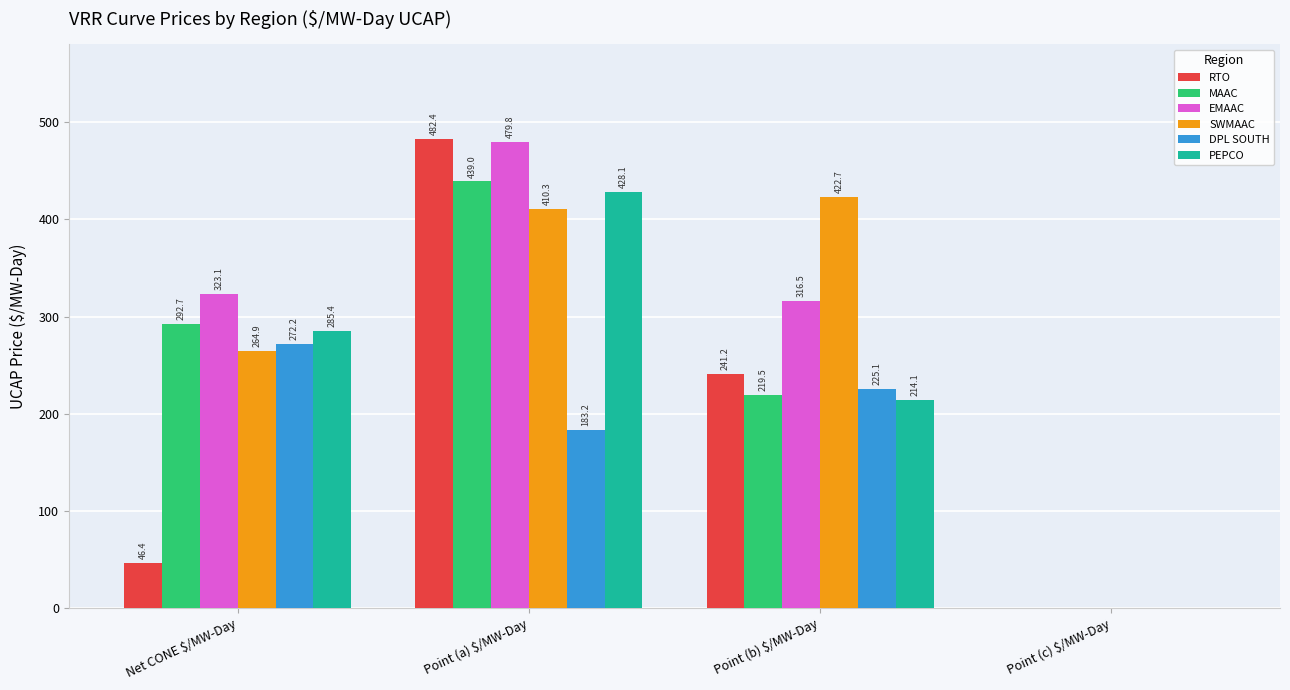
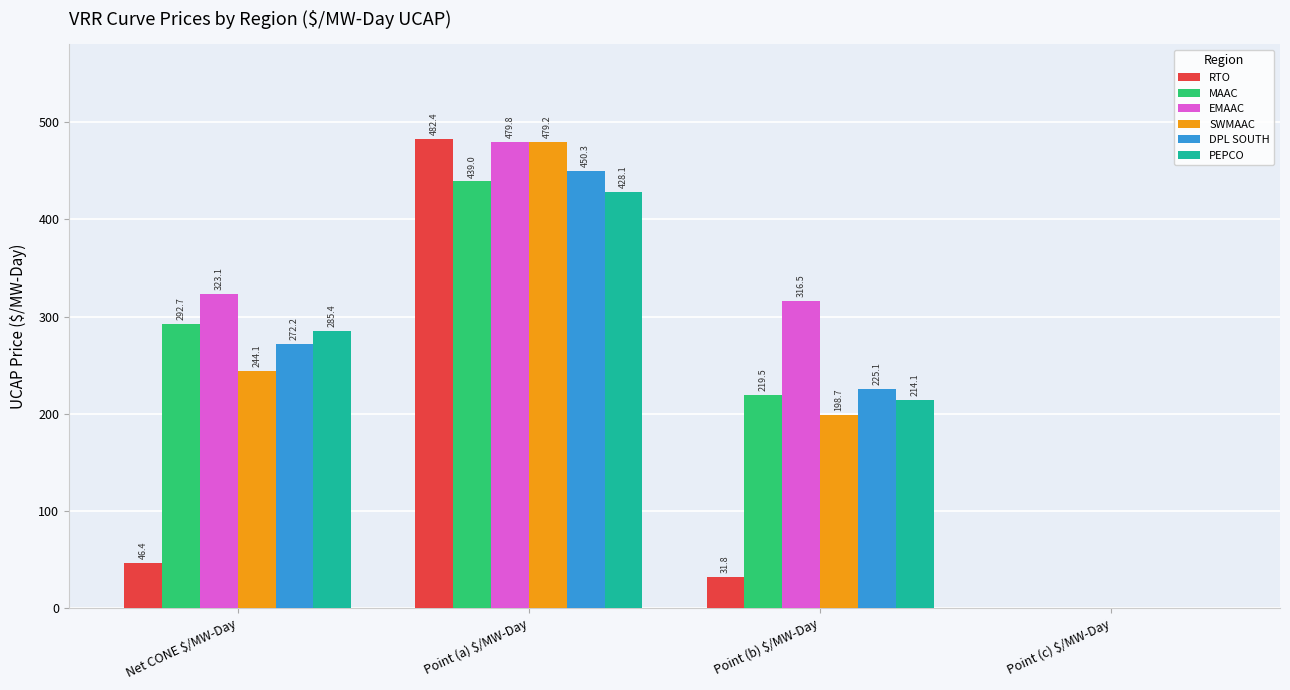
SWMAAC, Net CONE $/MW-Day: 264.9 -> 244.1
SWMAAC, Point (a) $/MW-Day: 410.3 -> 479.2
DPL SOUTH, Point (a) $/MW-Day: 183.2 -> 450.3
RTO, Point (b) $/MW-Day: 241.2 -> 31.8
SWMAAC, Point (b) $/MW-Day: 422.7 -> 198.7
